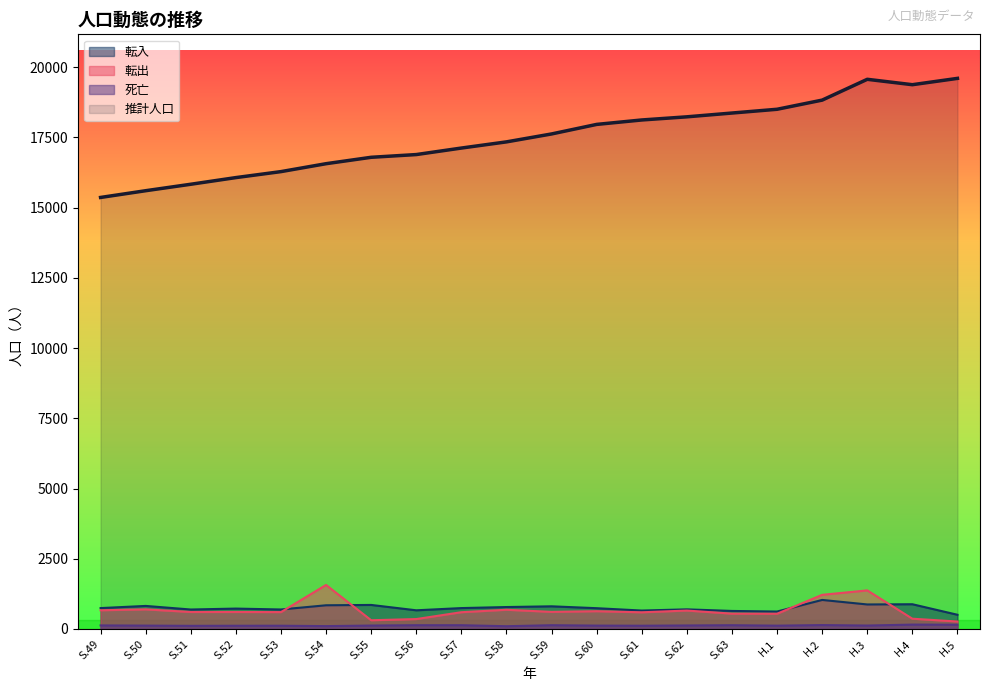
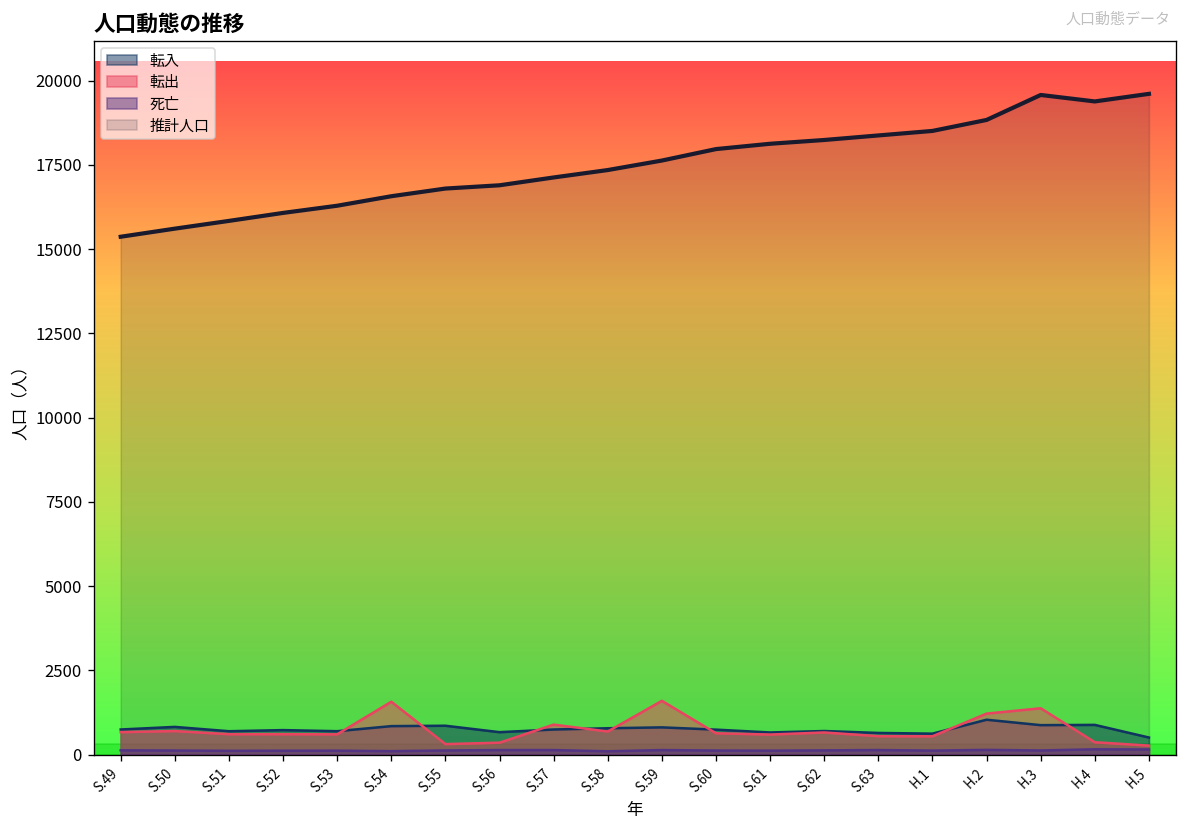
転出, S.57: 600 -> 900
転出, S.59: 600 -> 1600
